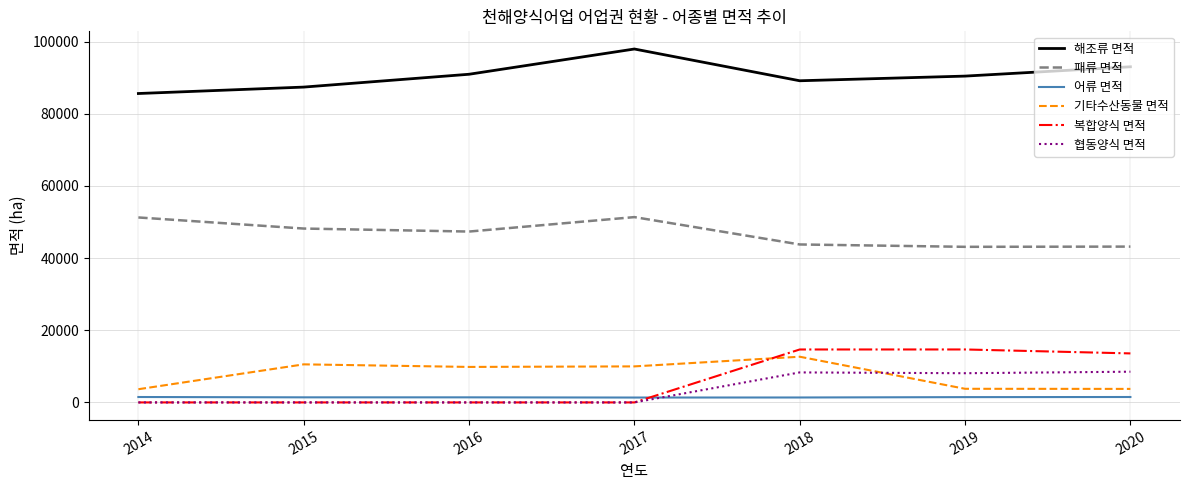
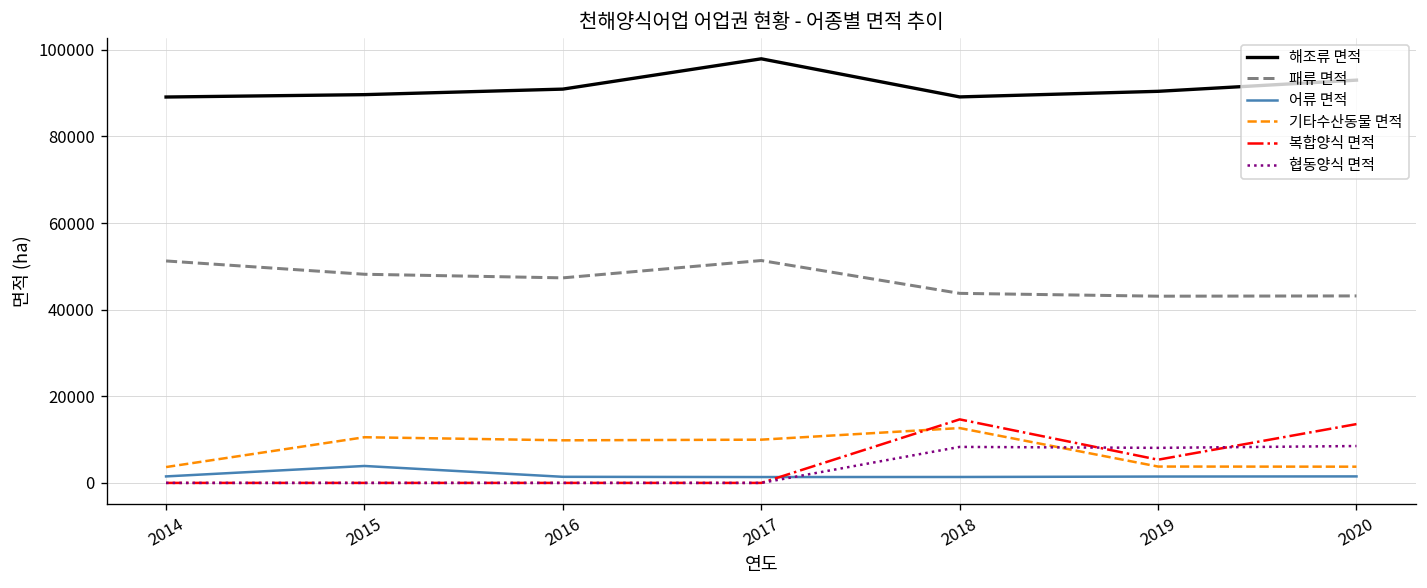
해조류 면적, 2014: 86000 -> 89000
해조류 면적, 2015: 87000 -> 90000
어류 면적, 2015: 1000 -> 4000
복합양식 면적, 2019: 15000 -> 5000
